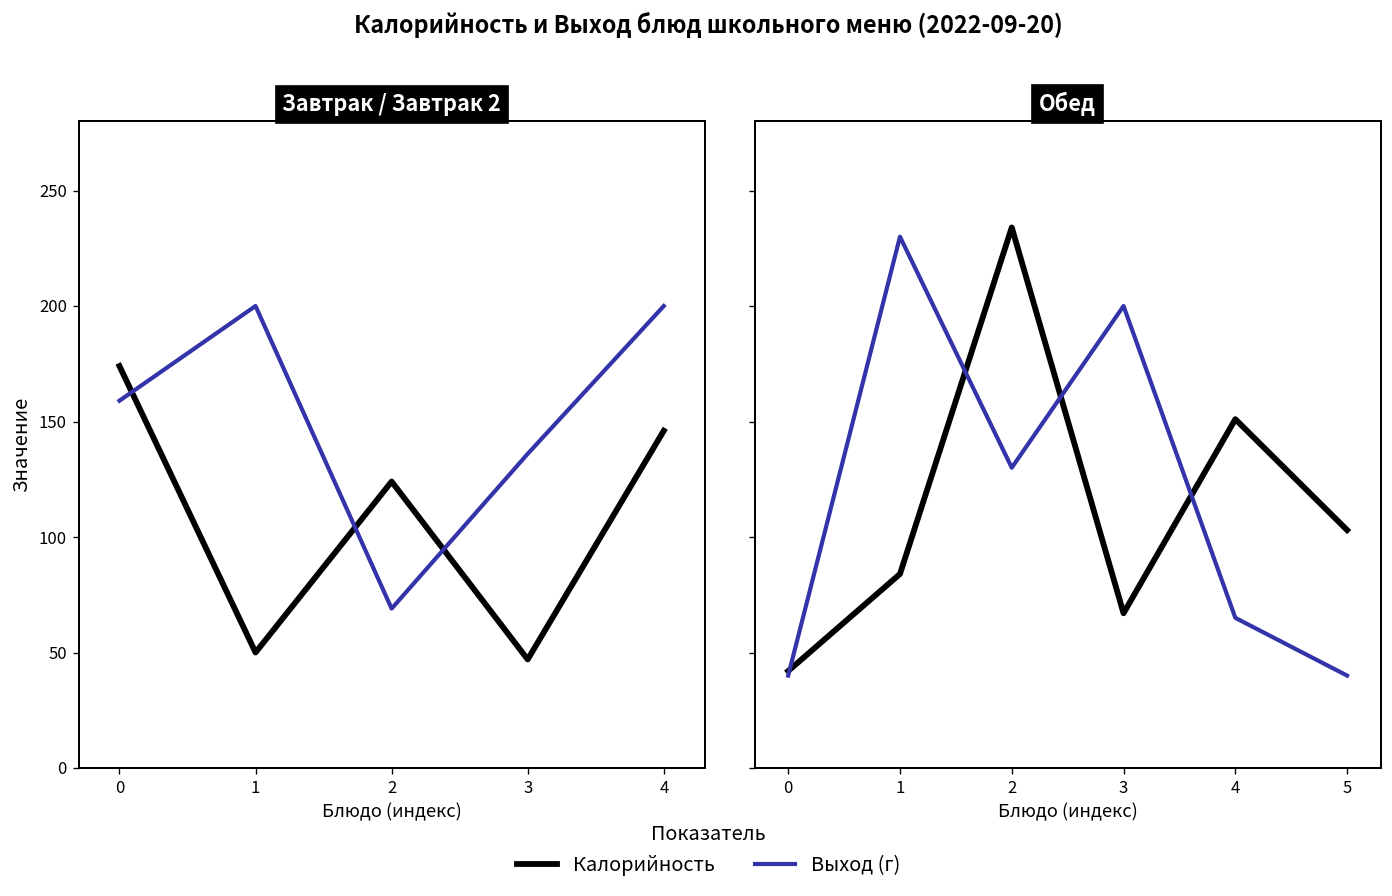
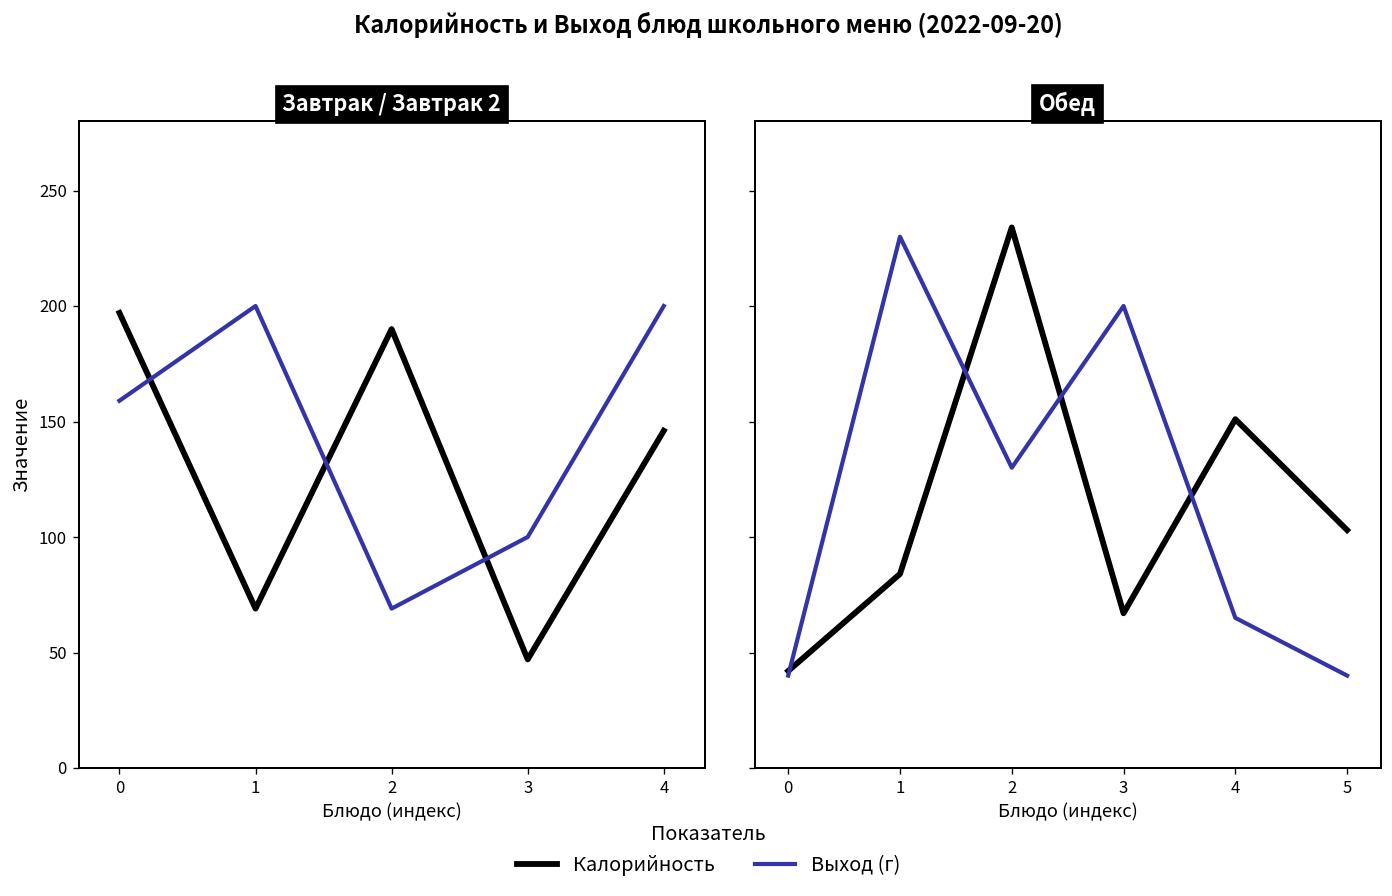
Завтрак / Завтрак 2, Калорийность, 0: 174 -> 197
Завтрак / Завтрак 2, Калорийность, 1: 50 -> 69
Завтрак / Завтрак 2, Калорийность, 2: 124 -> 190
Завтрак / Завтрак 2, Выход (г), 3: 136 -> 100
